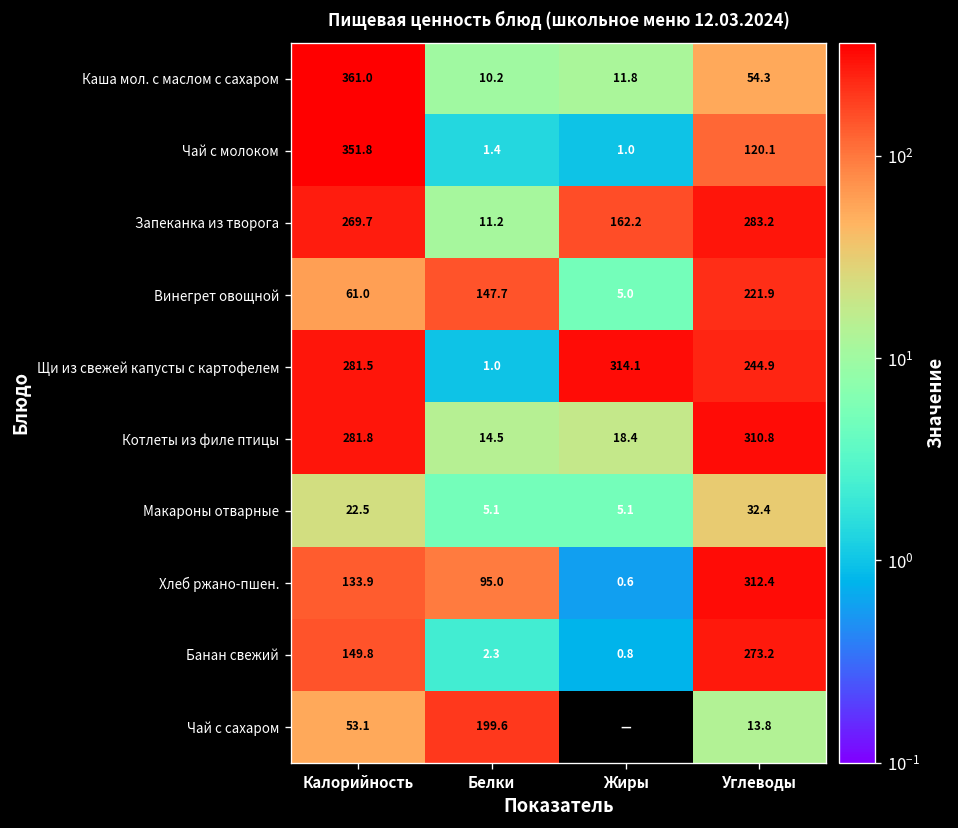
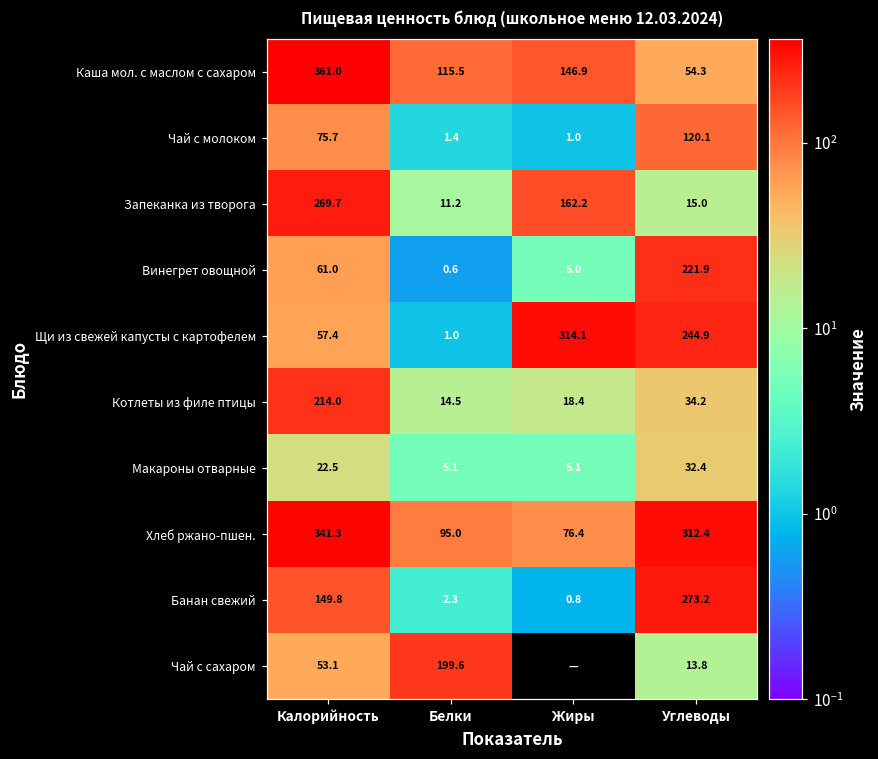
Каша мол. с маслом с сахаром, Белки: 10.2 -> 115.5
Каша мол. с маслом с сахаром, Жиры: 11.8 -> 146.9
Чай с молоком, Калорийность: 351.8 -> 75.7
Запеканка из творога, Углеводы: 283.2 -> 15.0
Винегрет овощной, Белки: 147.7 -> 0.6
Щи из свежей капусты с картофелем, Калорийность: 281.5 -> 57.4
Котлеты из филе птицы, Калорийность: 281.8 -> 214.0
Котлеты из филе птицы, Углеводы: 310.8 -> 34.2
Хлеб ржано-пшен., Калорийность: 133.9 -> 341.3
Хлеб ржано-пшен., Жиры: 0.6 -> 76.4
